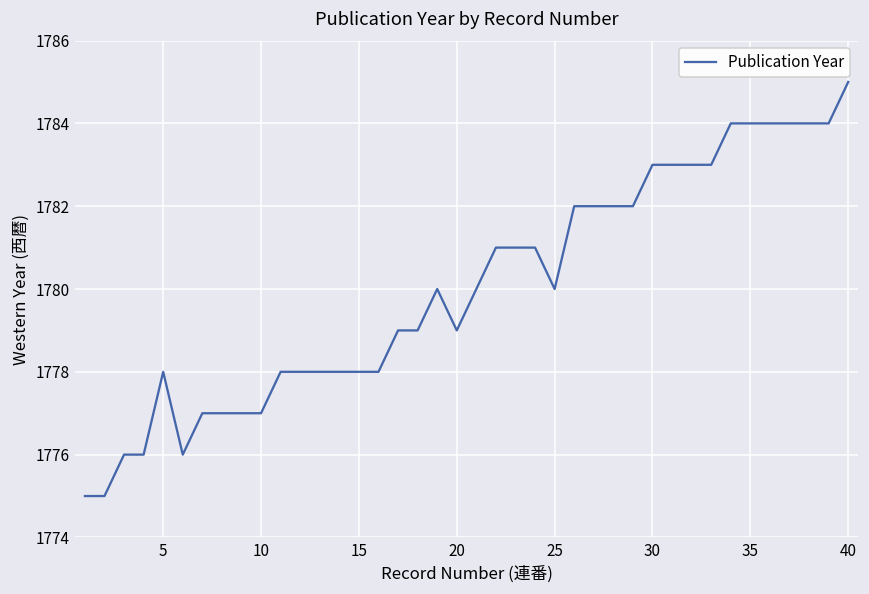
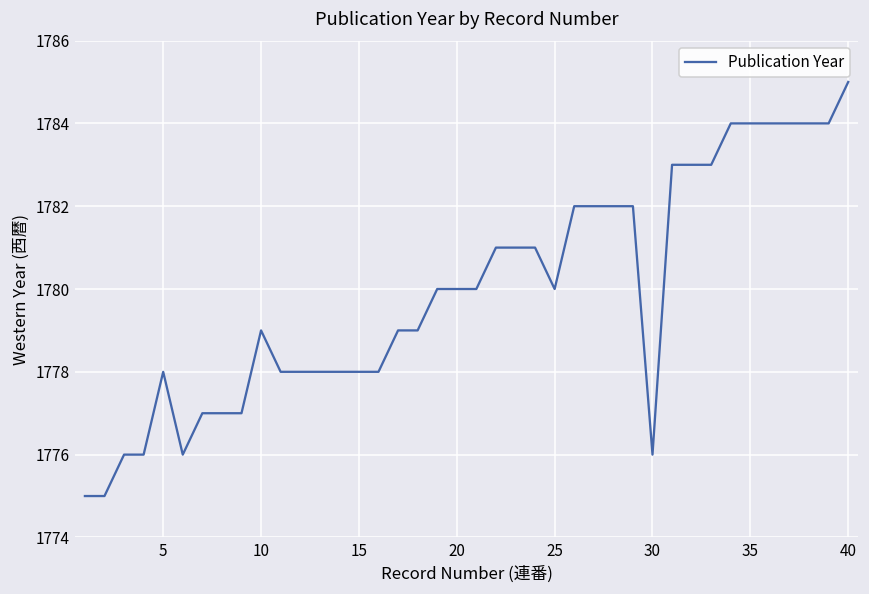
10: 1777 -> 1779
20: 1779 -> 1780
30: 1783 -> 1776
